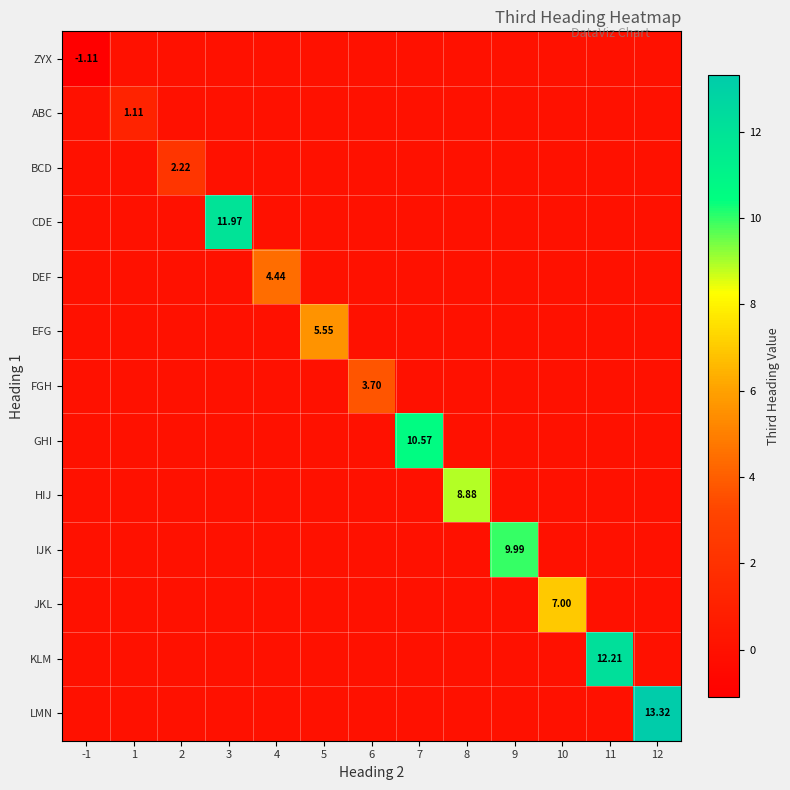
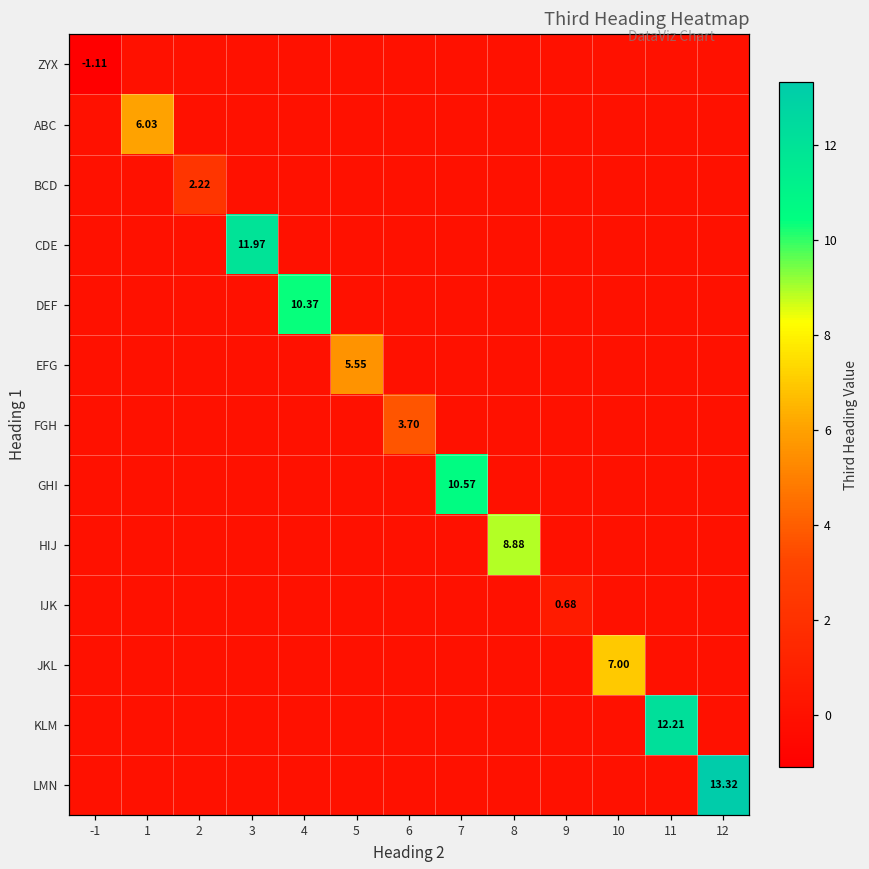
ABC, 1: 1.11 -> 6.03
DEF, 4: 4.44 -> 10.37
IJK, 9: 9.99 -> 0.68
